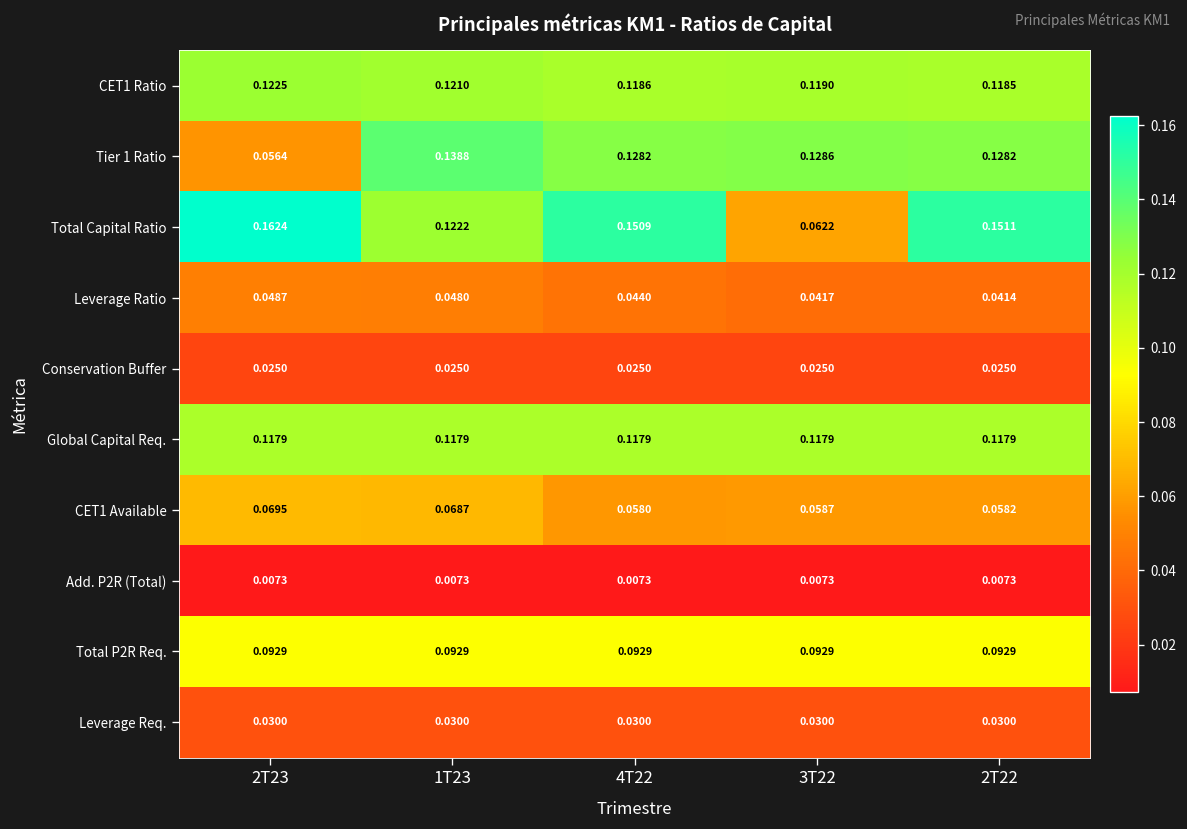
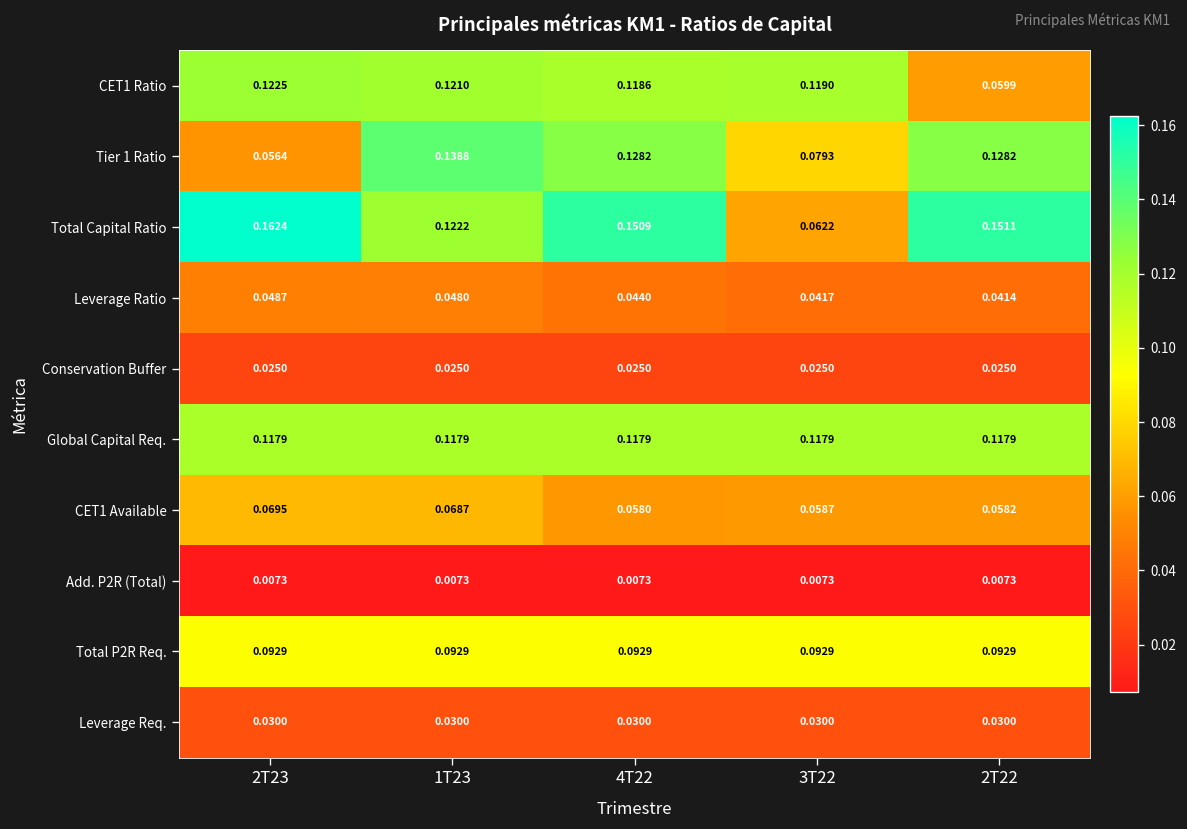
CET1 Ratio, 2T22: 0.1185 -> 0.0599
Tier 1 Ratio, 3T22: 0.1286 -> 0.0793
